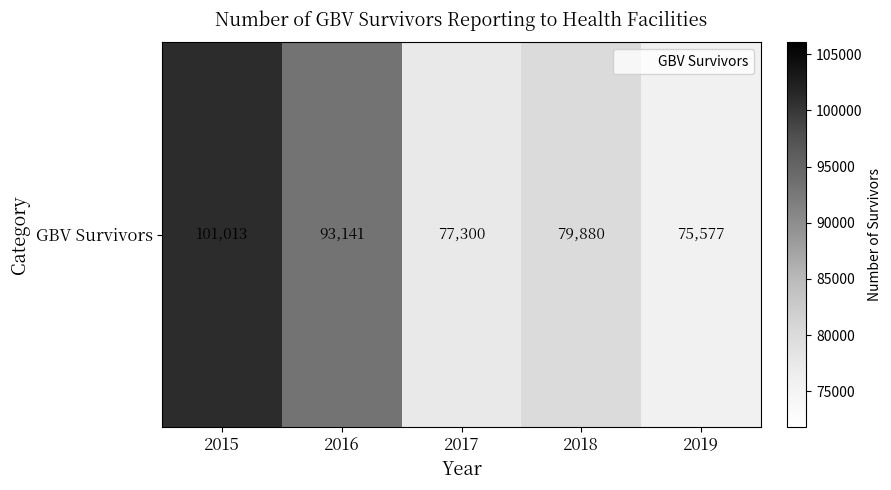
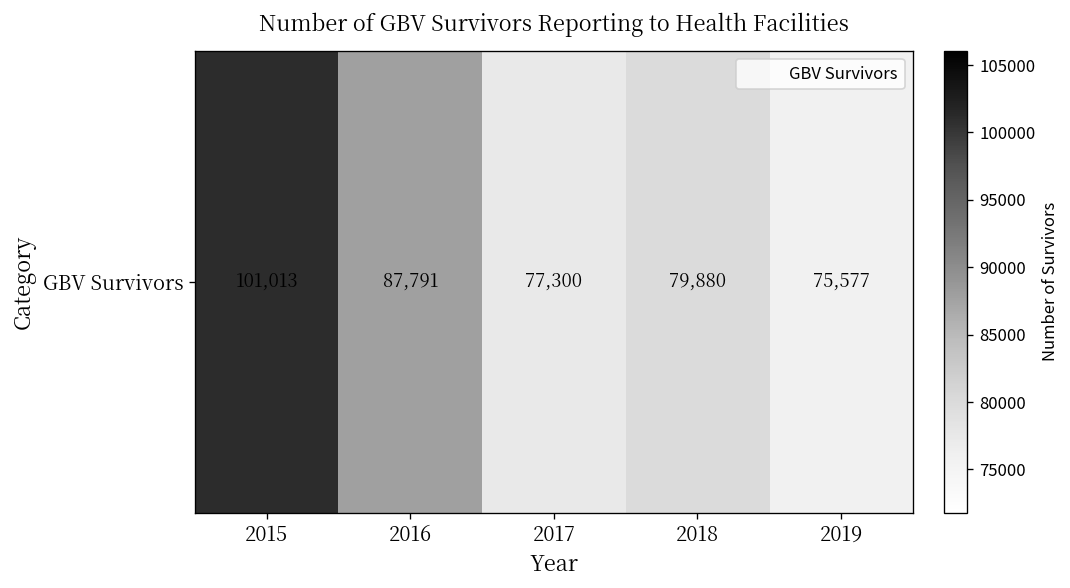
GBV Survivors, 2016: 93,141 -> 87,791
